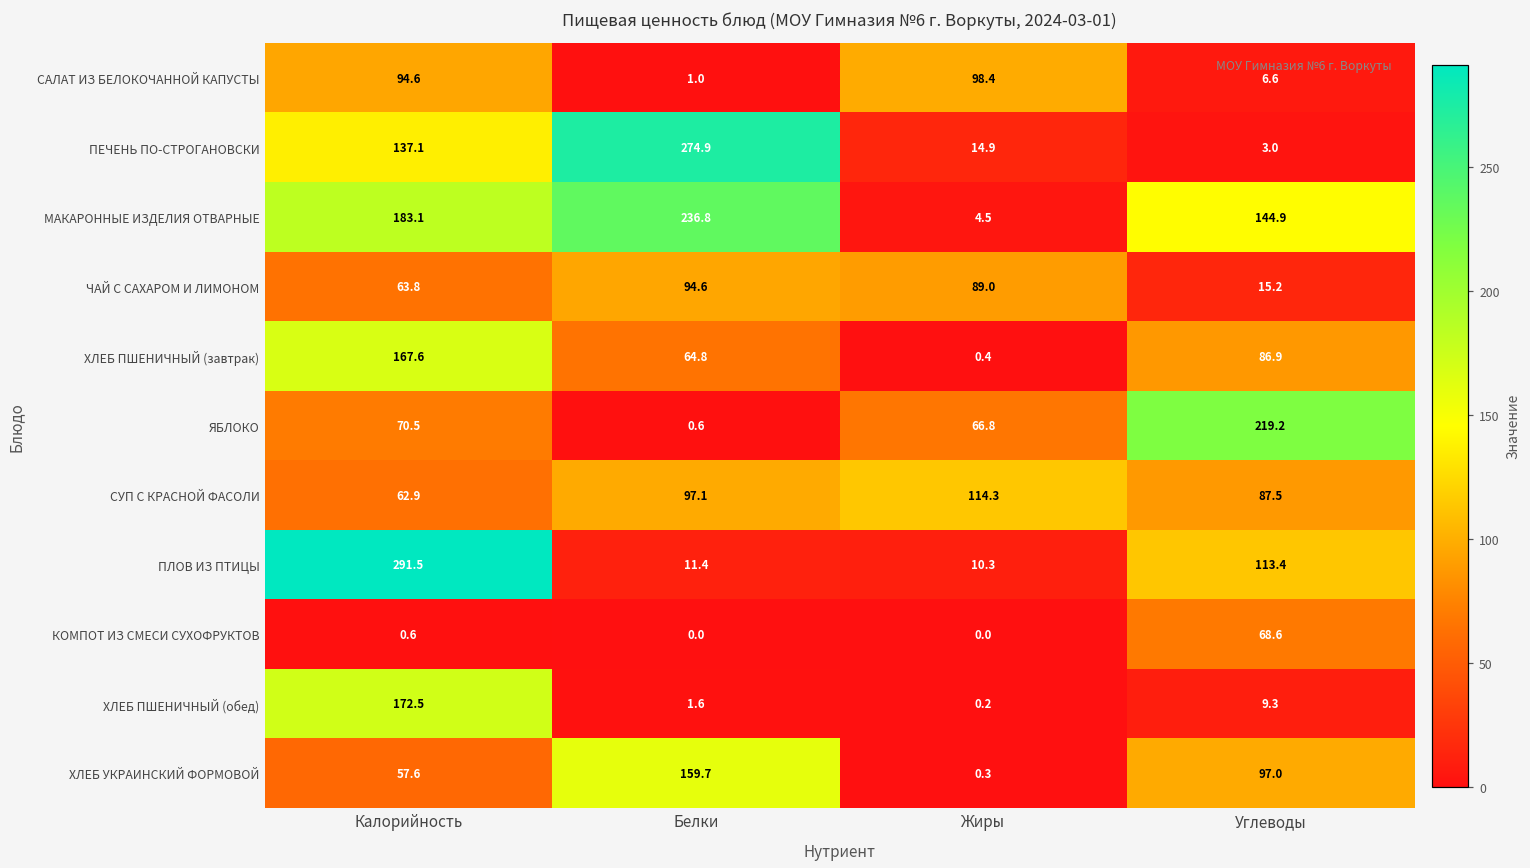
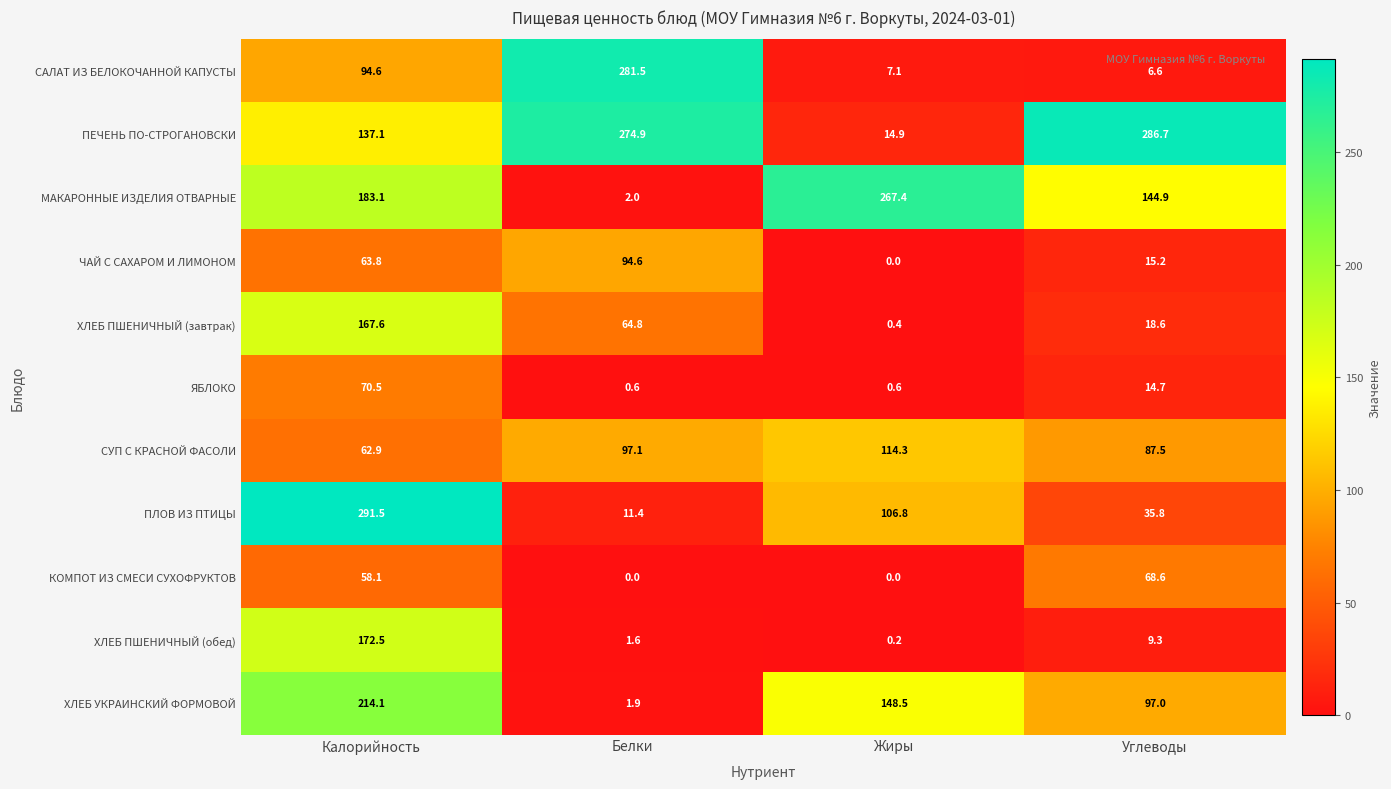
САЛАТ ИЗ БЕЛОКОЧАННОЙ КАПУСТЫ, Белки: 1.0 -> 281.5
САЛАТ ИЗ БЕЛОКОЧАННОЙ КАПУСТЫ, Жиры: 98.4 -> 7.1
ПЕЧЕНЬ ПО-СТРОГАНОВСКИ, Углеводы: 3.0 -> 286.7
МАКАРОННЫЕ ИЗДЕЛИЯ ОТВАРНЫЕ, Белки: 236.8 -> 2.0
МАКАРОННЫЕ ИЗДЕЛИЯ ОТВАРНЫЕ, Жиры: 4.5 -> 267.4
ЧАЙ С САХАРОМ И ЛИМОНОМ, Жиры: 89.0 -> 0.0
ХЛЕБ ПШЕНИЧНЫЙ (завтрак), Углеводы: 86.9 -> 18.6
ЯБЛОКО, Жиры: 66.8 -> 0.6
ЯБЛОКО, Углеводы: 219.2 -> 14.7
ПЛОВ ИЗ ПТИЦЫ, Жиры: 10.3 -> 106.8
ПЛОВ ИЗ ПТИЦЫ, Углеводы: 113.4 -> 35.8
КОМПОТ ИЗ СМЕСИ СУХОФРУКТОВ, Калорийность: 0.6 -> 58.1
ХЛЕБ УКРАИНСКИЙ ФОРМОВОЙ, Калорийность: 57.6 -> 214.1
ХЛЕБ УКРАИНСКИЙ ФОРМОВОЙ, Белки: 159.7 -> 1.9
ХЛЕБ УКРАИНСКИЙ ФОРМОВОЙ, Жиры: 0.3 -> 148.5
